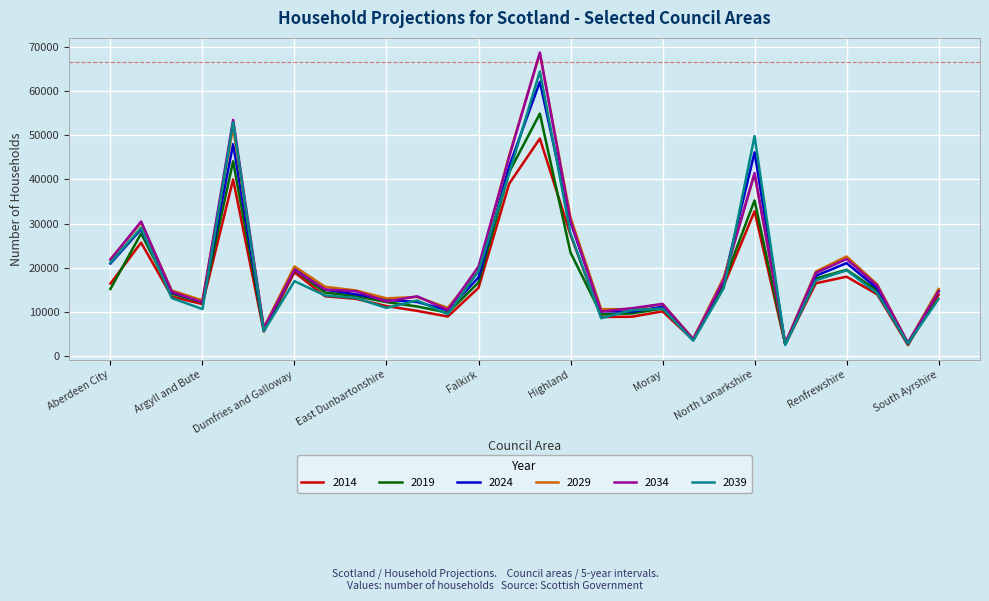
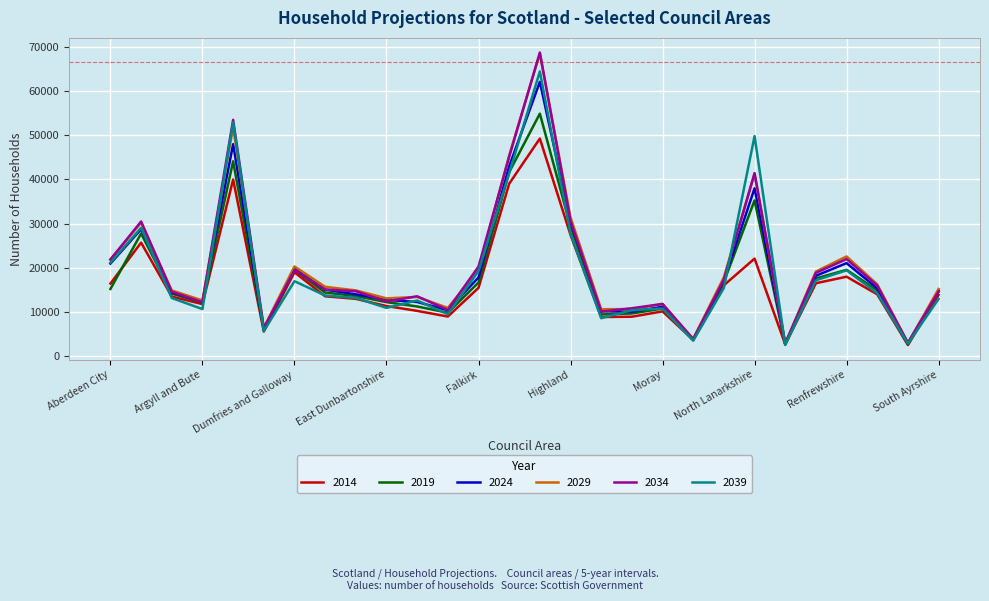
2019, Highland: 23000 -> 29000
2014, North Lanarkshire: 33000 -> 22000
2024, North Lanarkshire: 46000 -> 38000
